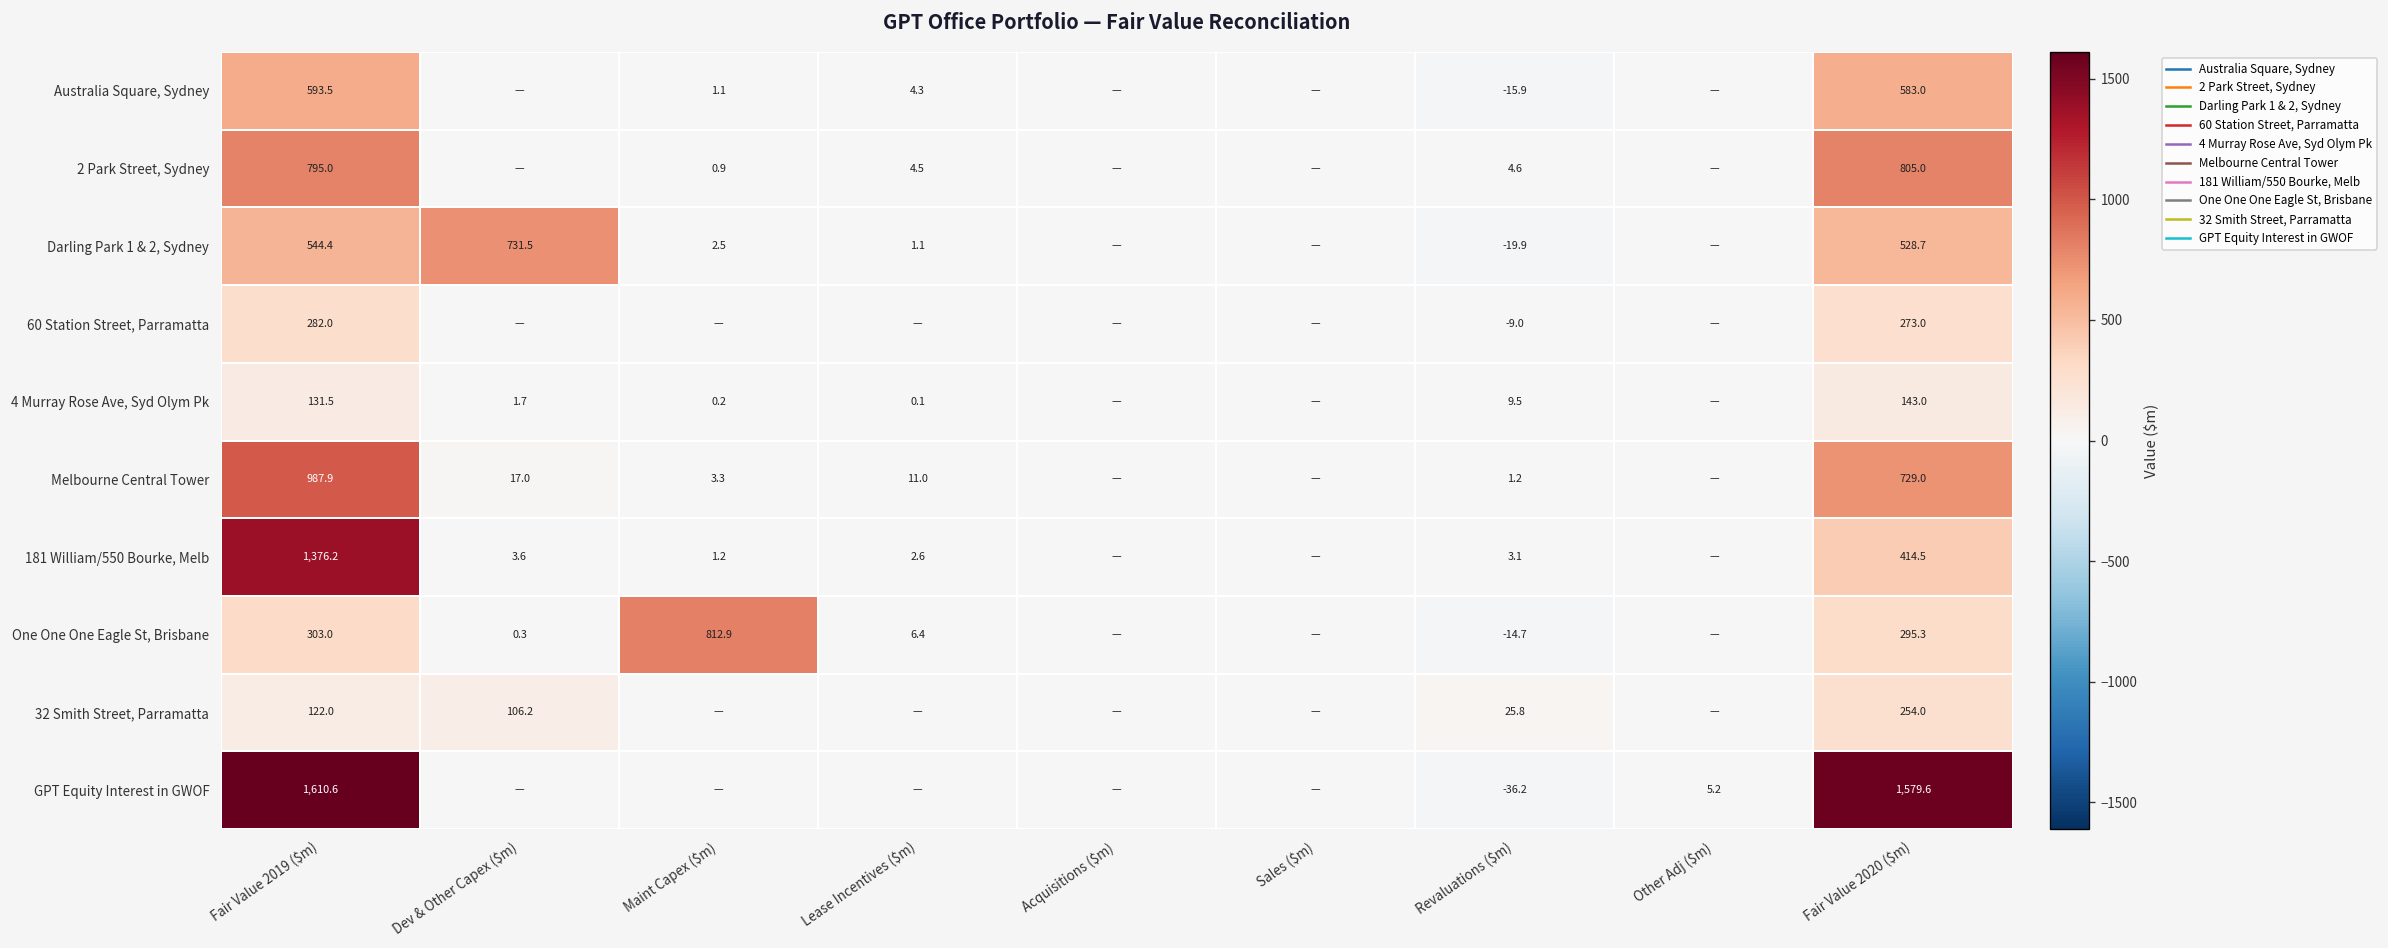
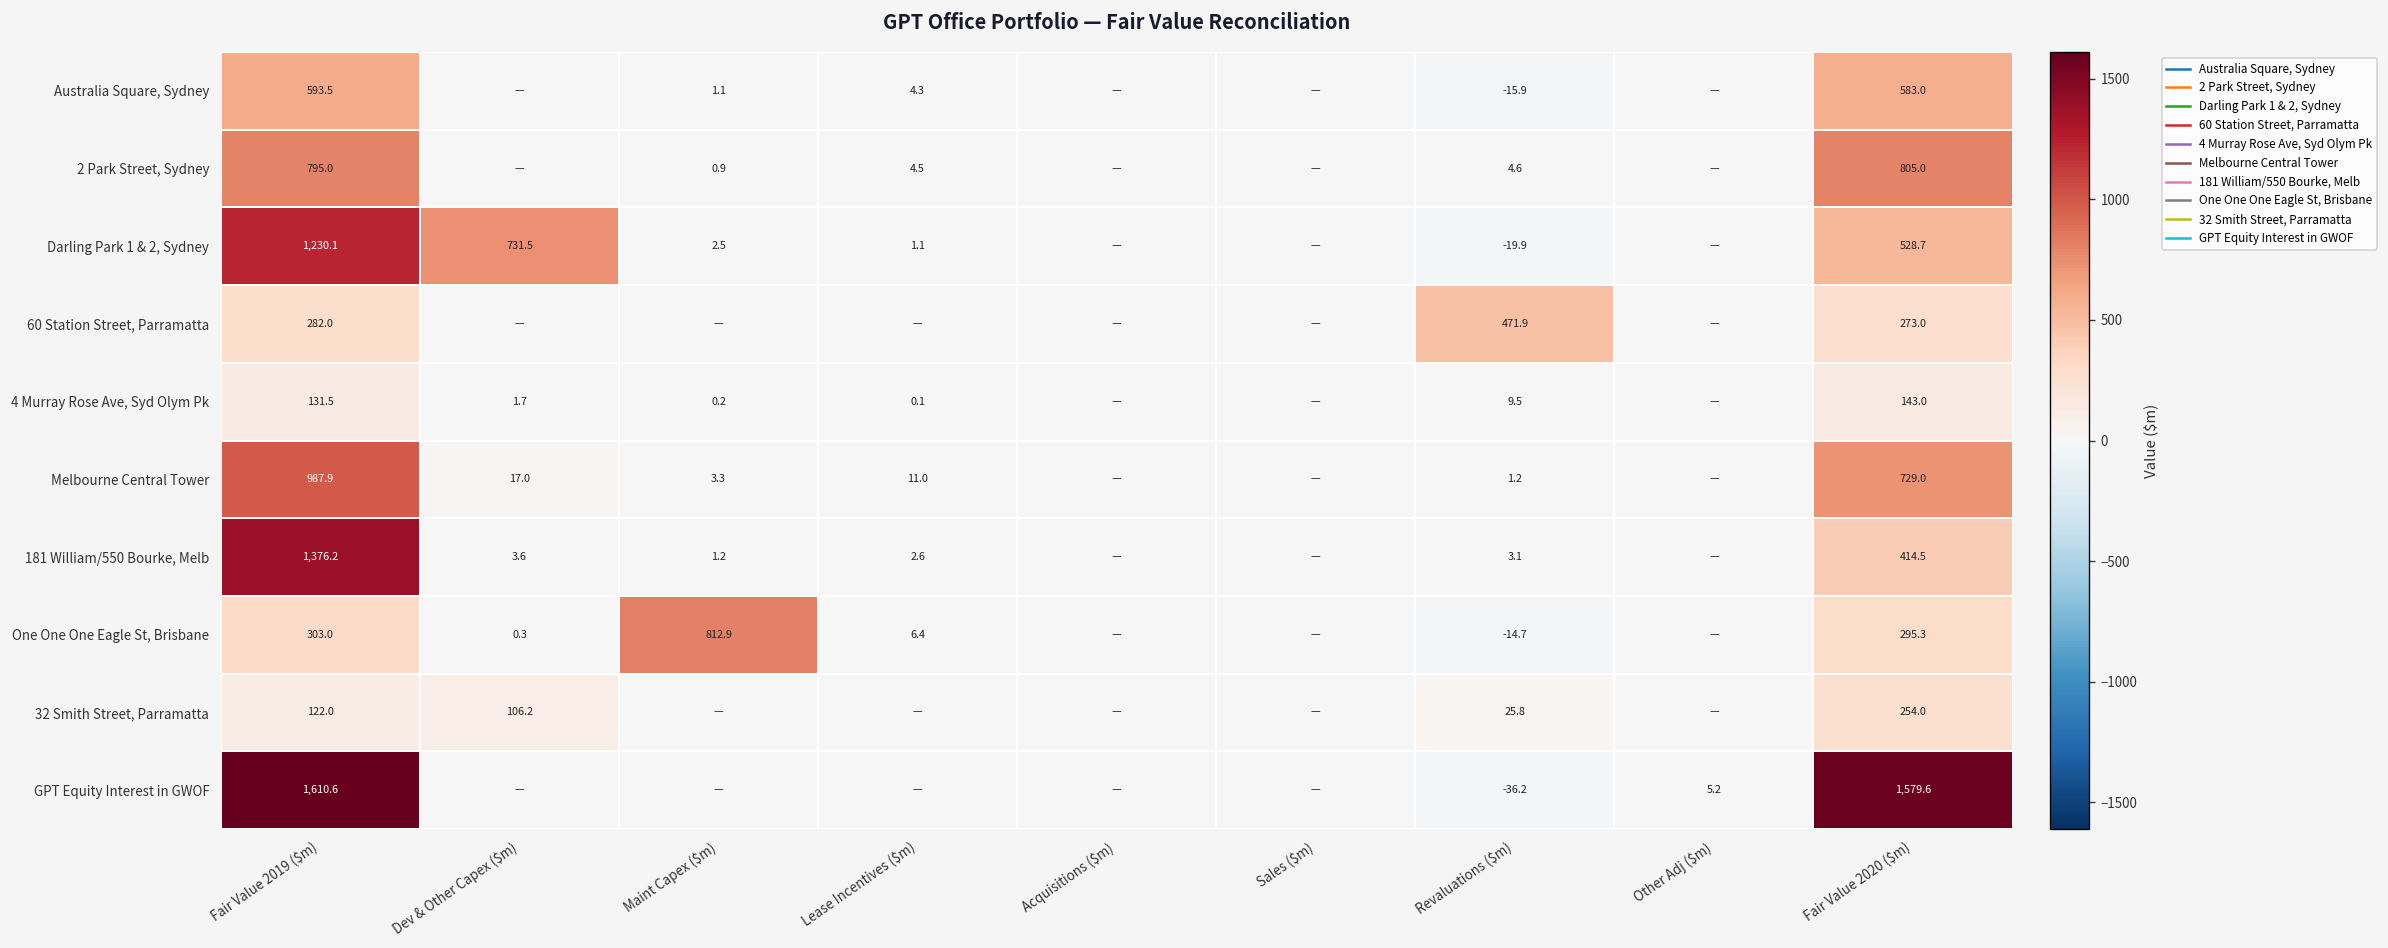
Darling Park 1 & 2, Sydney, Fair Value 2019 ($m): 544.4 -> 1,230.1
60 Station Street, Parramatta, Revaluations ($m): -9.0 -> 471.9
